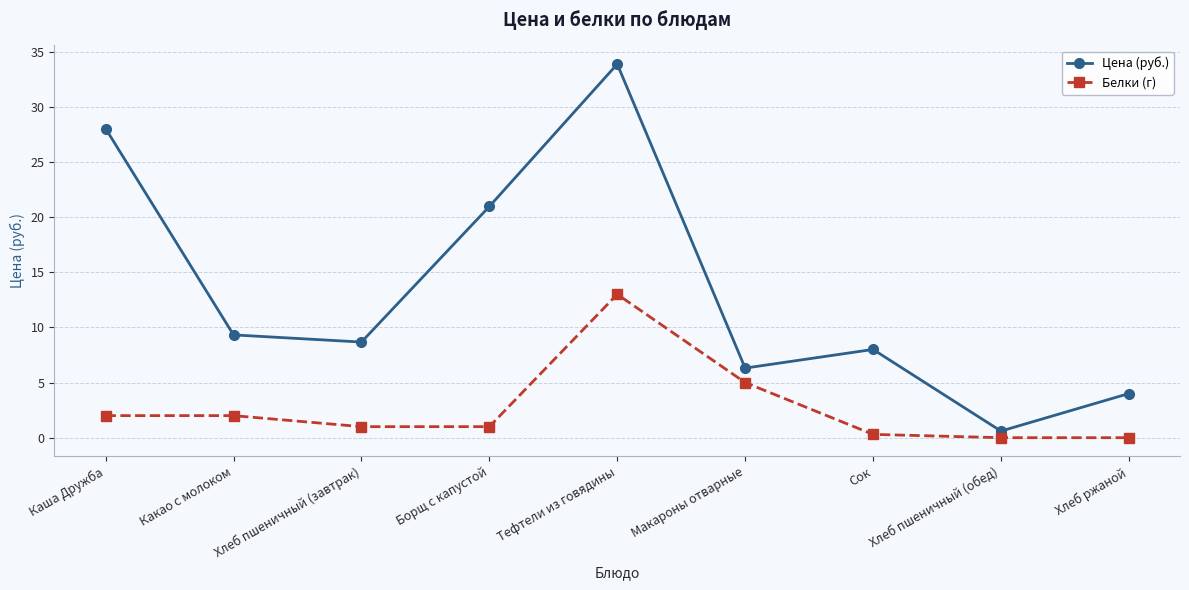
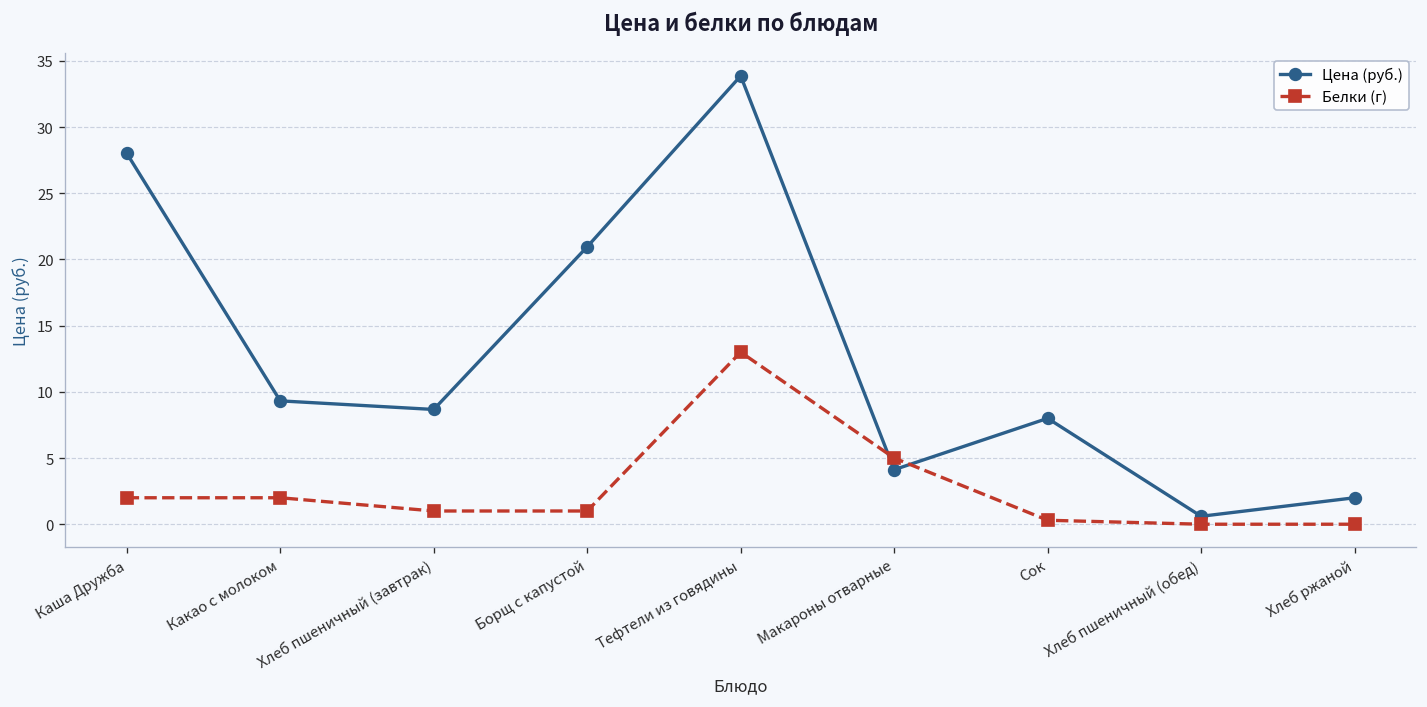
Цена (руб.), Макароны отварные: 6.3 -> 4.1
Цена (руб.), Хлеб ржаной: 4 -> 2
